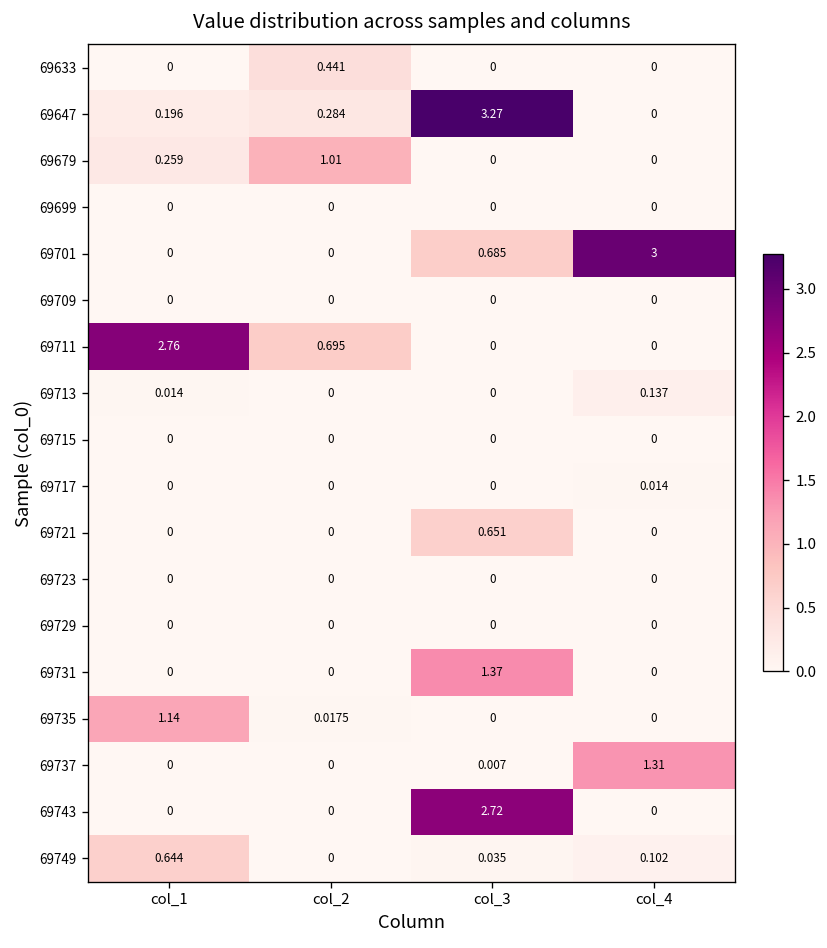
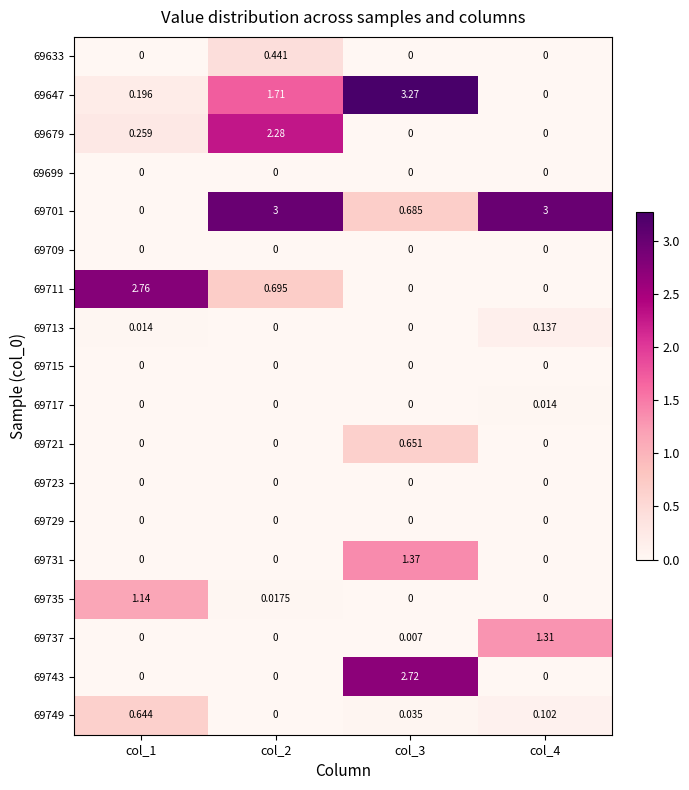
69647, col_2: 0.284 -> 1.71
69679, col_2: 1.01 -> 2.28
69701, col_2: 0 -> 3
